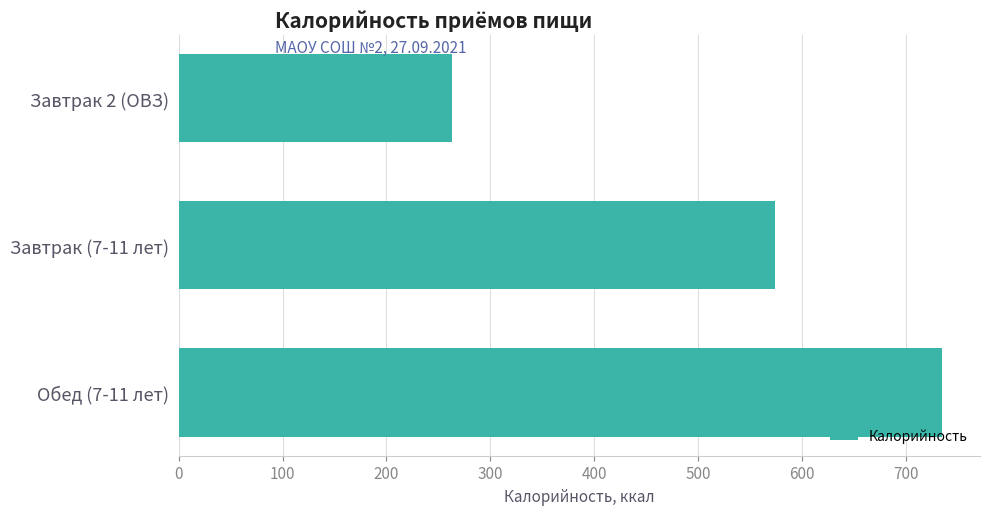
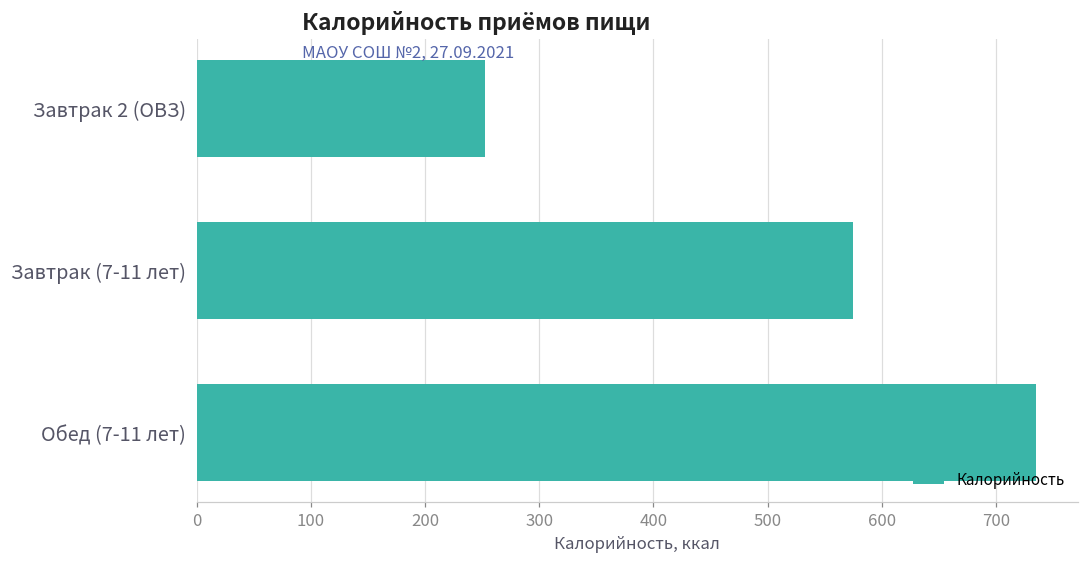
Завтрак 2 (ОВЗ): 263 -> 252
